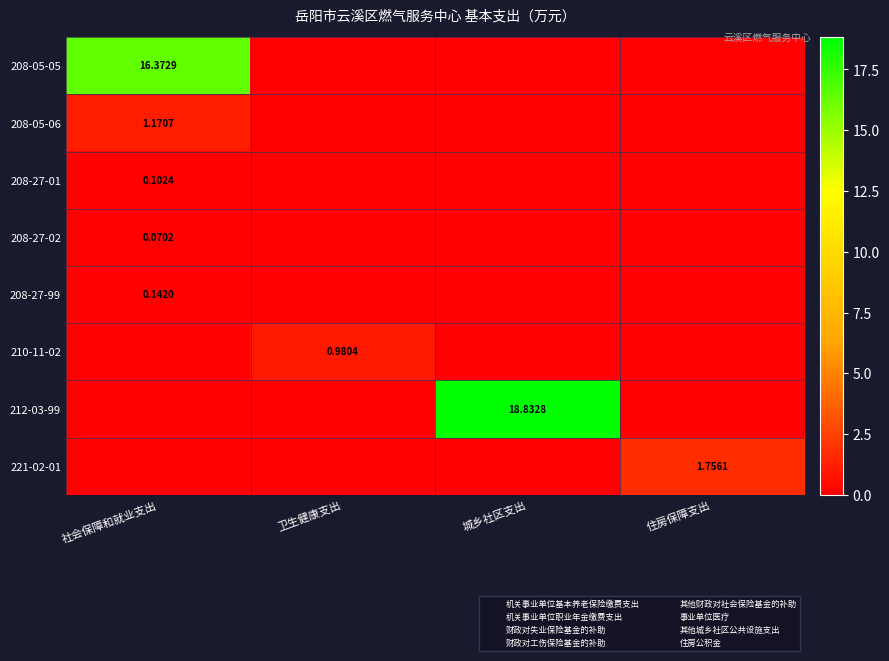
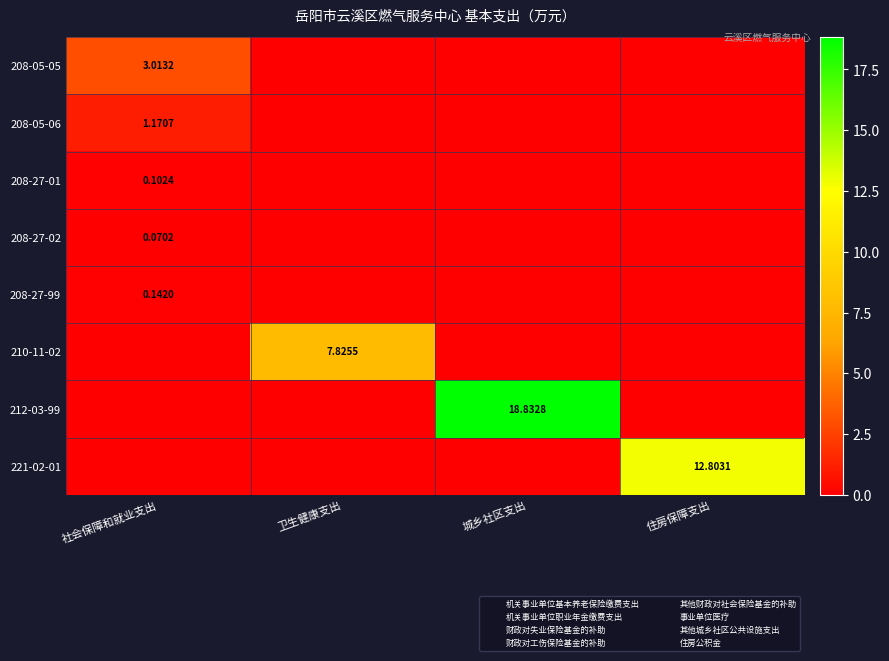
208-05-05, 社会保障和就业支出: 16.3729 -> 3.0132
210-11-02, 卫生健康支出: 0.9804 -> 7.8255
221-02-01, 住房保障支出: 1.7561 -> 12.8031
